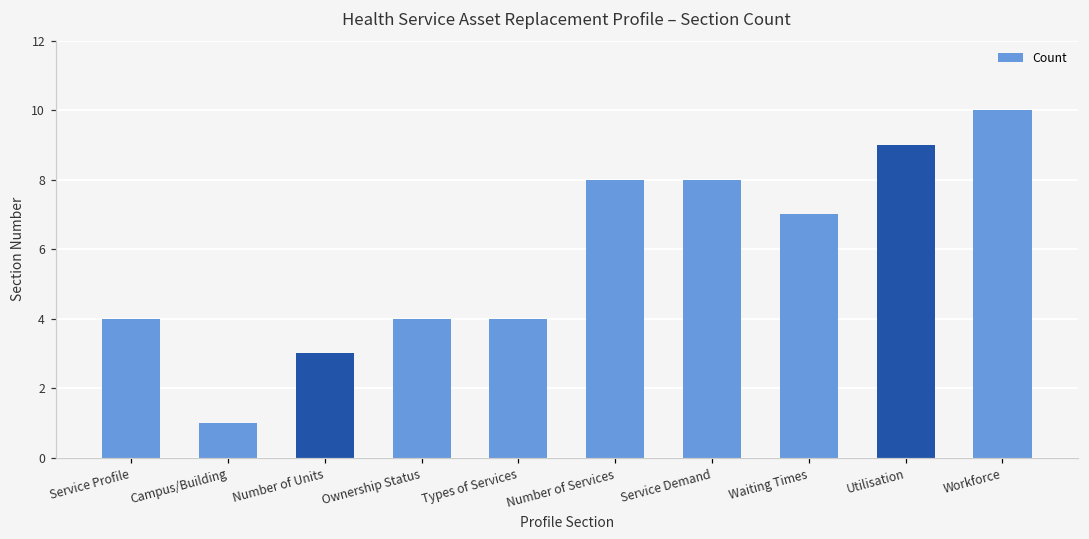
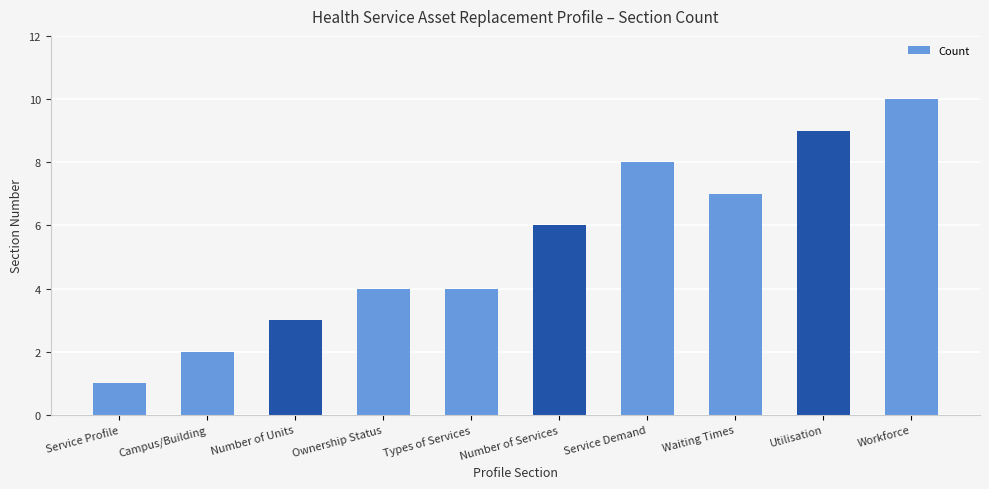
Service Profile: 4 -> 1
Campus/Building: 1 -> 2
Number of Services: 8 -> 6
